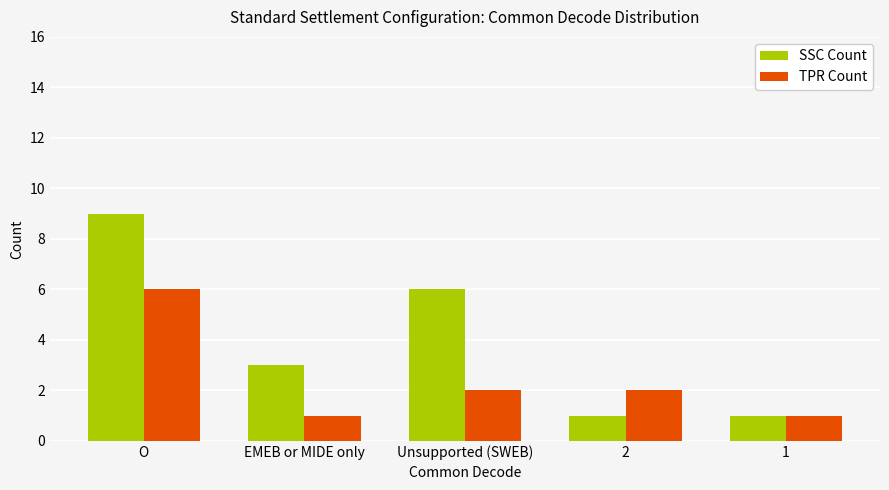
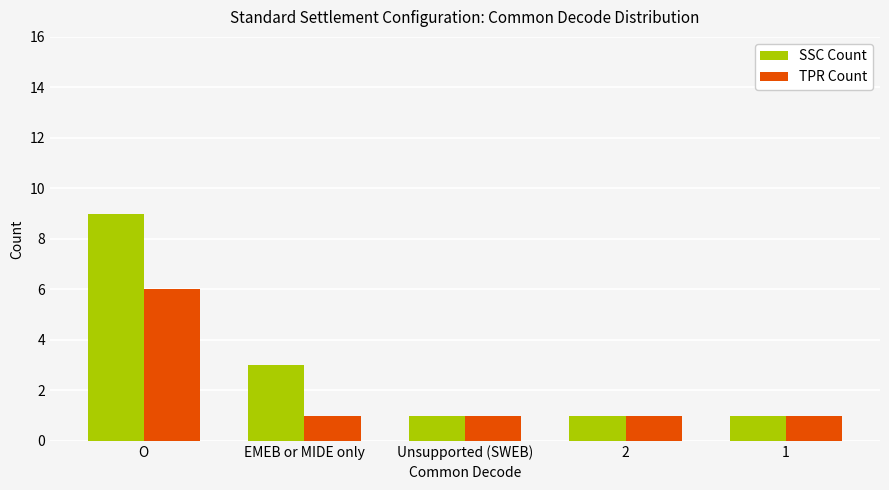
SSC Count, Unsupported (SWEB): 6 -> 1
TPR Count, Unsupported (SWEB): 2 -> 1
TPR Count, 2: 2 -> 1
